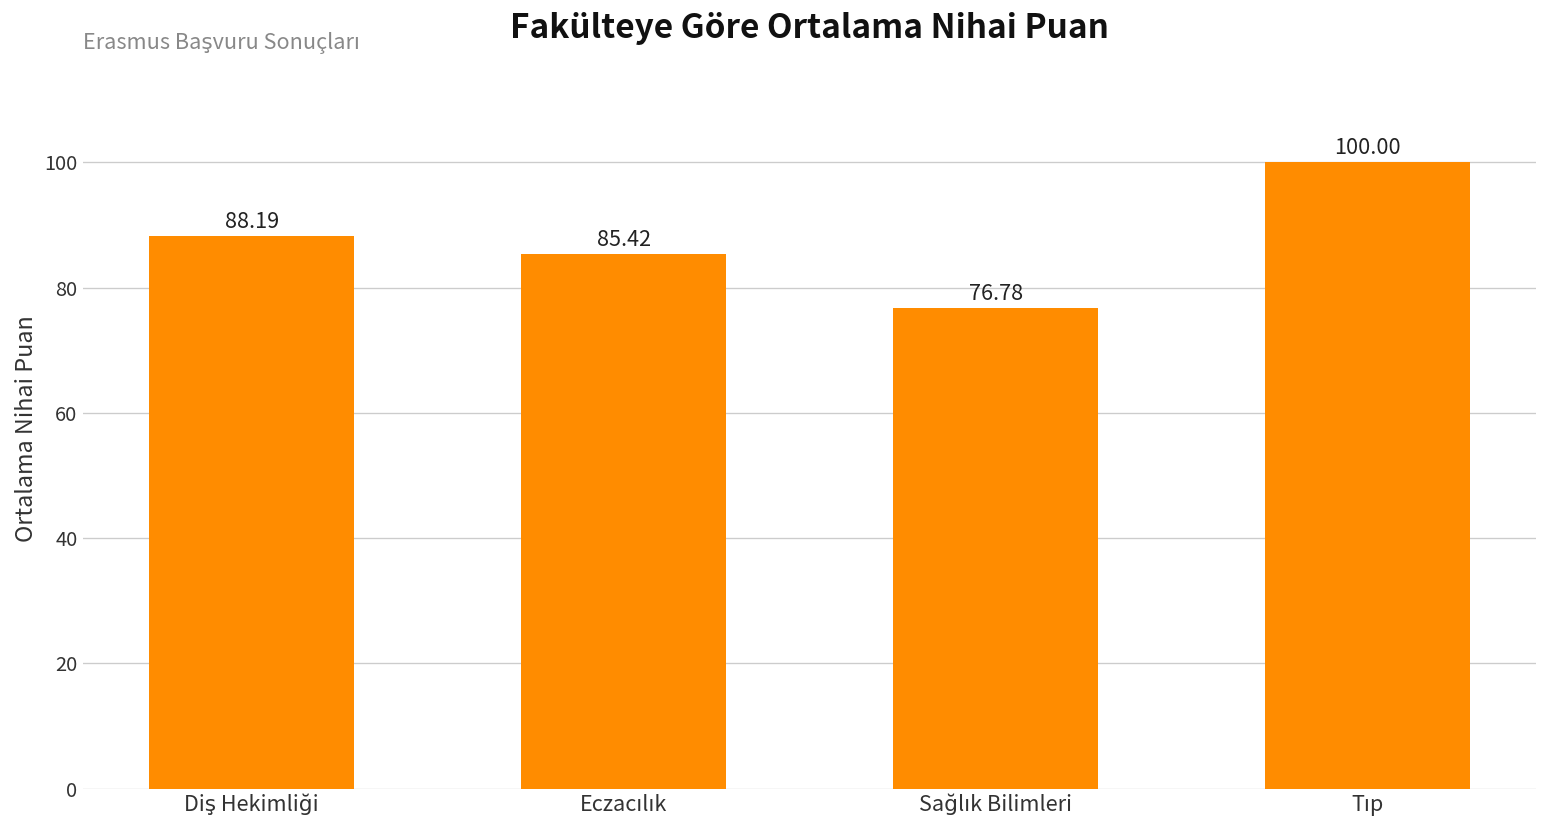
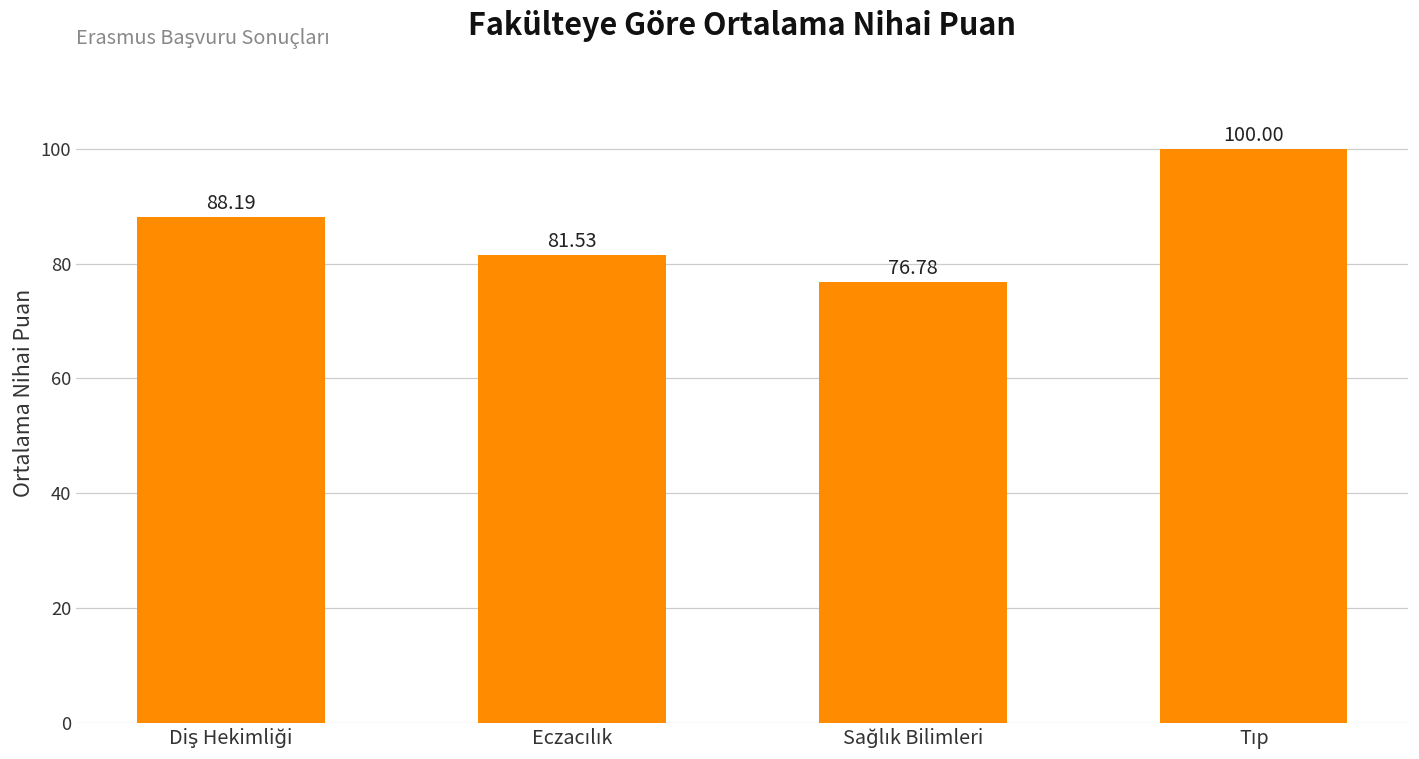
Eczacılık: 85.42 -> 81.53
